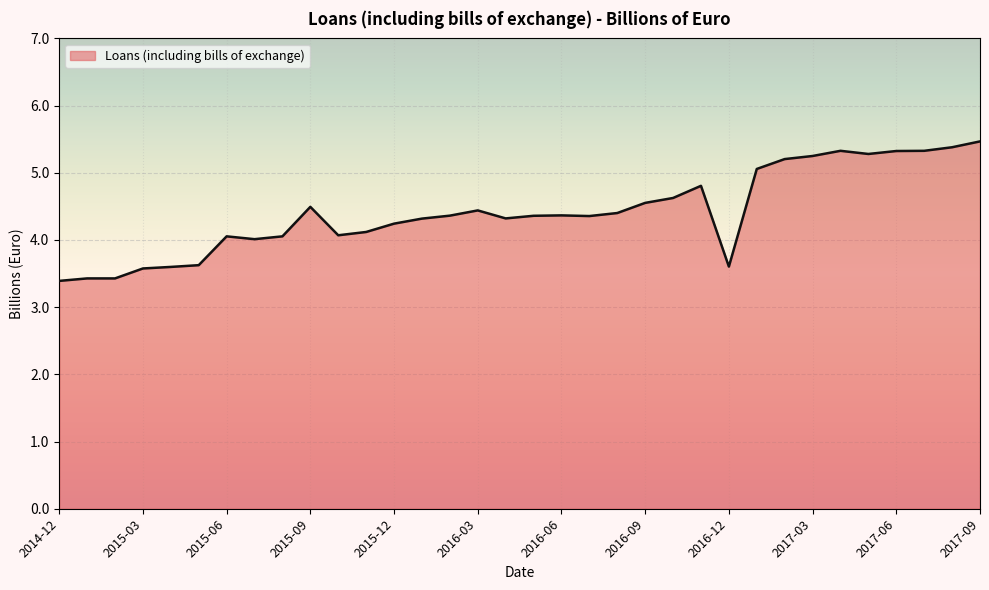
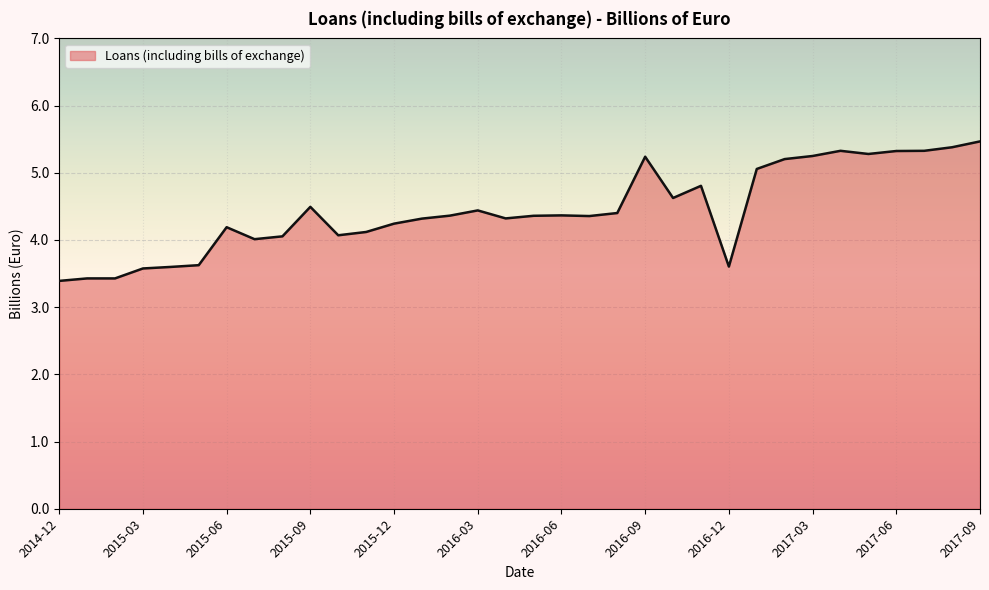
2015-06: 4.1 -> 4.2
2016-09: 4.6 -> 5.2
